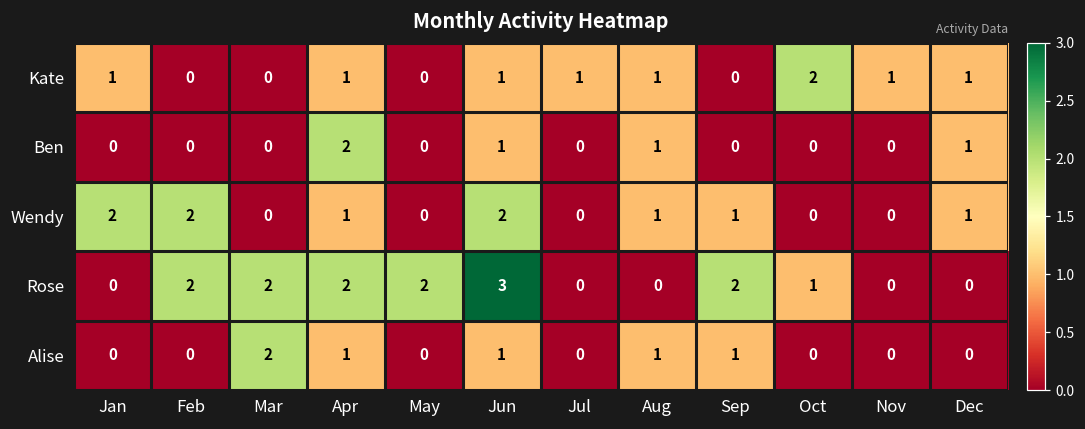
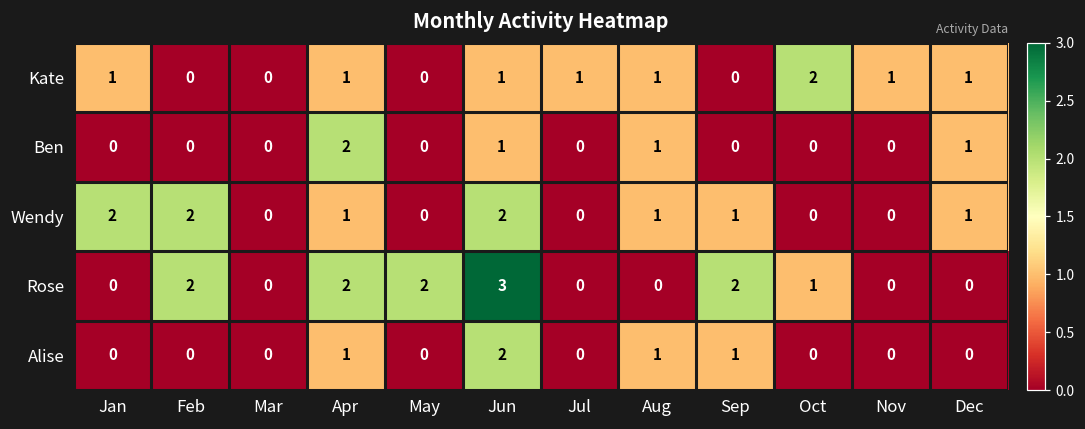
Rose, Mar: 2 -> 0
Alise, Mar: 2 -> 0
Alise, Jun: 1 -> 2
